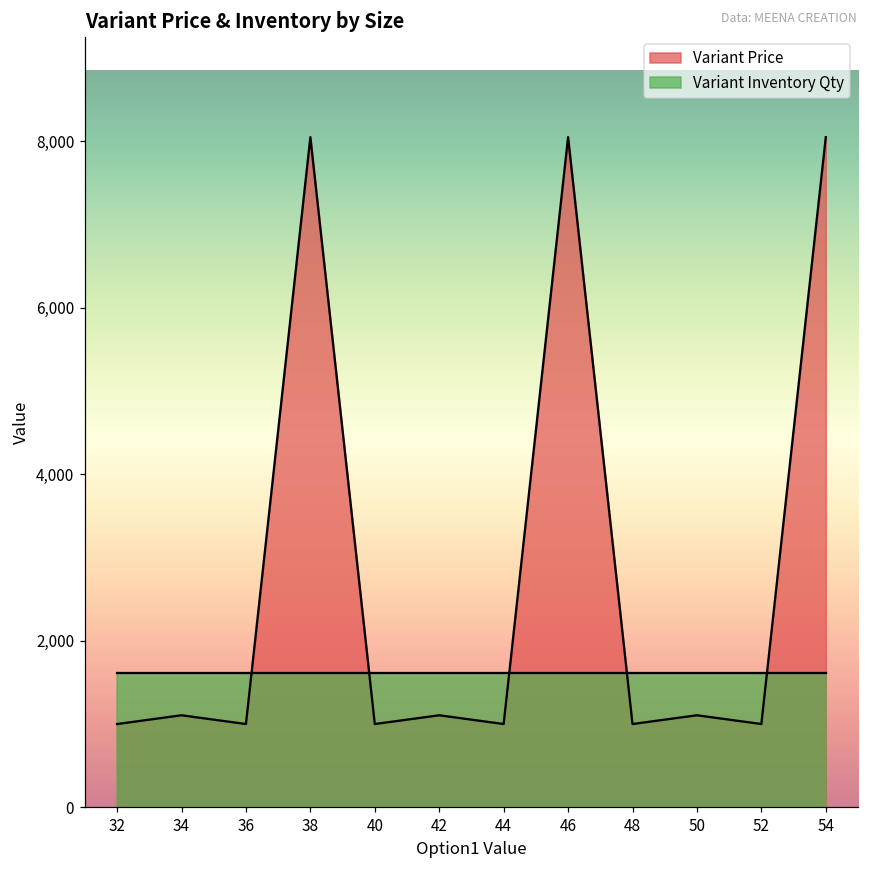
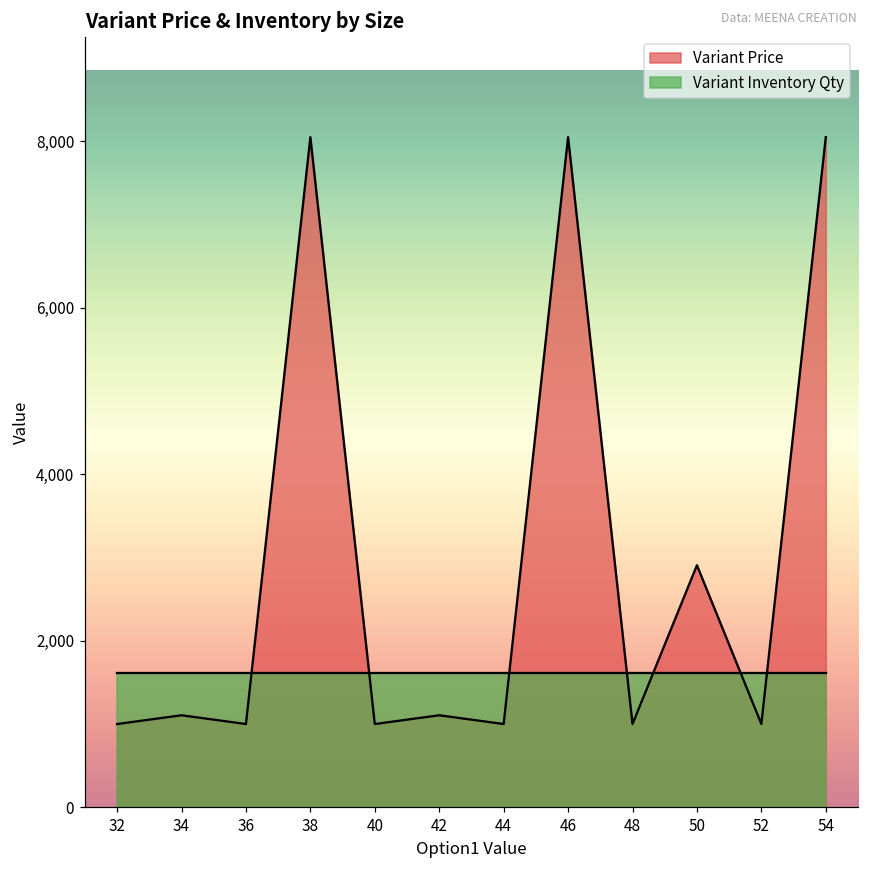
Variant Price, 50: 1,100 -> 2,900
